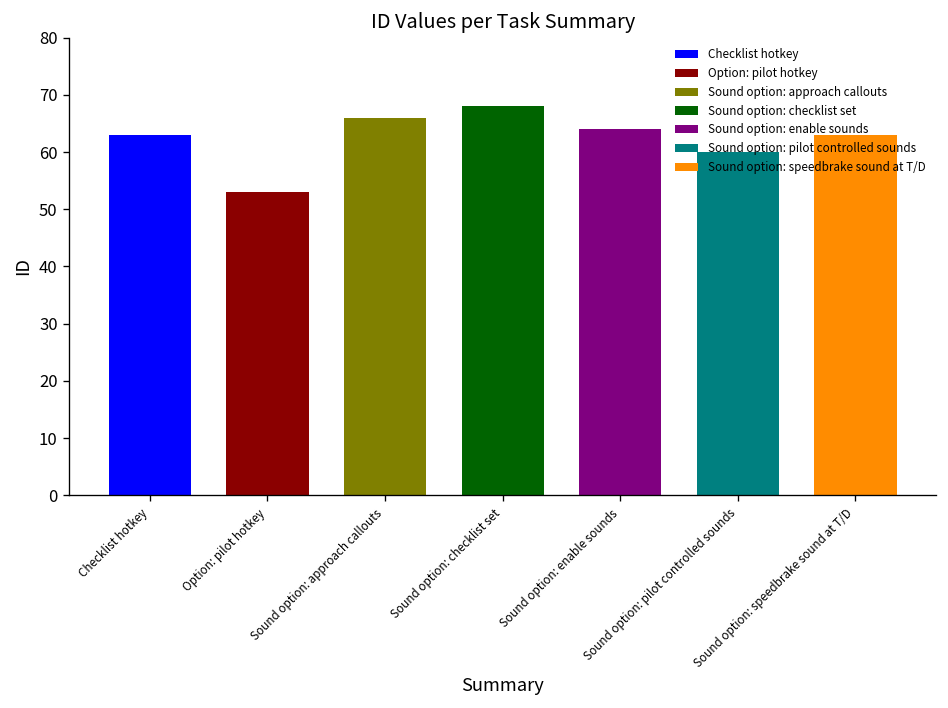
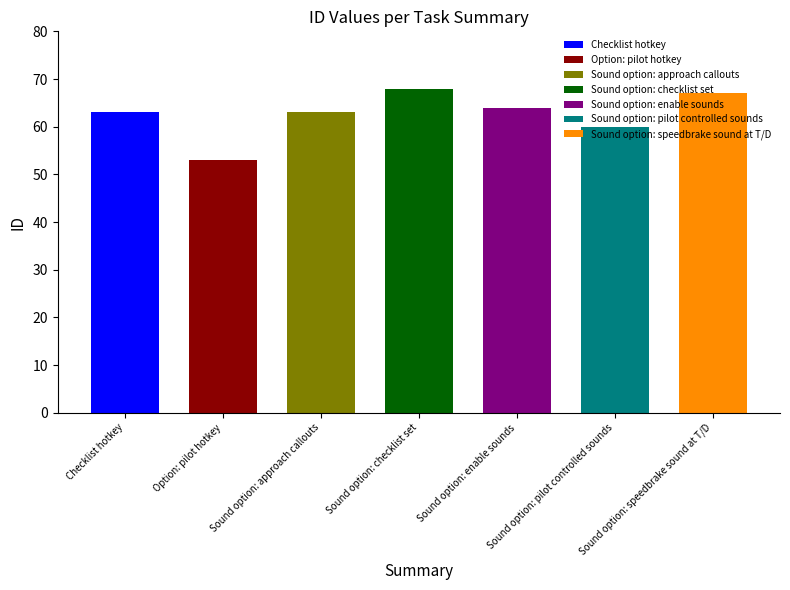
Sound option: approach callouts: 66 -> 63
Sound option: speedbrake sound at T/D: 63 -> 67
